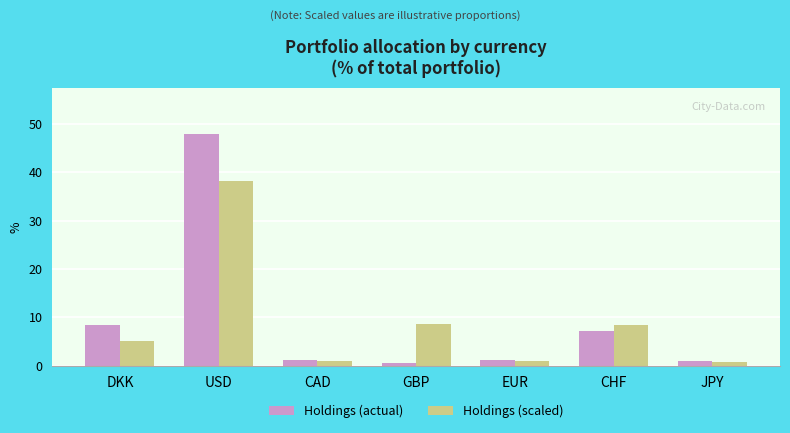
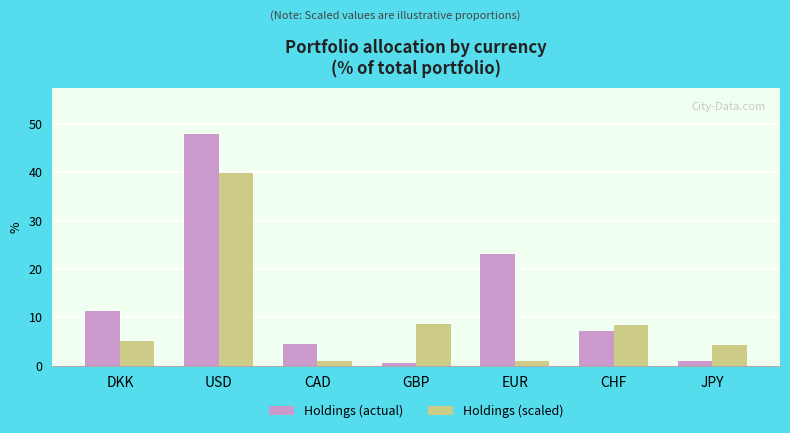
Holdings (actual), DKK: 8 -> 11
Holdings (scaled), USD: 38 -> 40
Holdings (actual), CAD: 1 -> 4
Holdings (actual), EUR: 1 -> 23
Holdings (scaled), JPY: 1 -> 4
